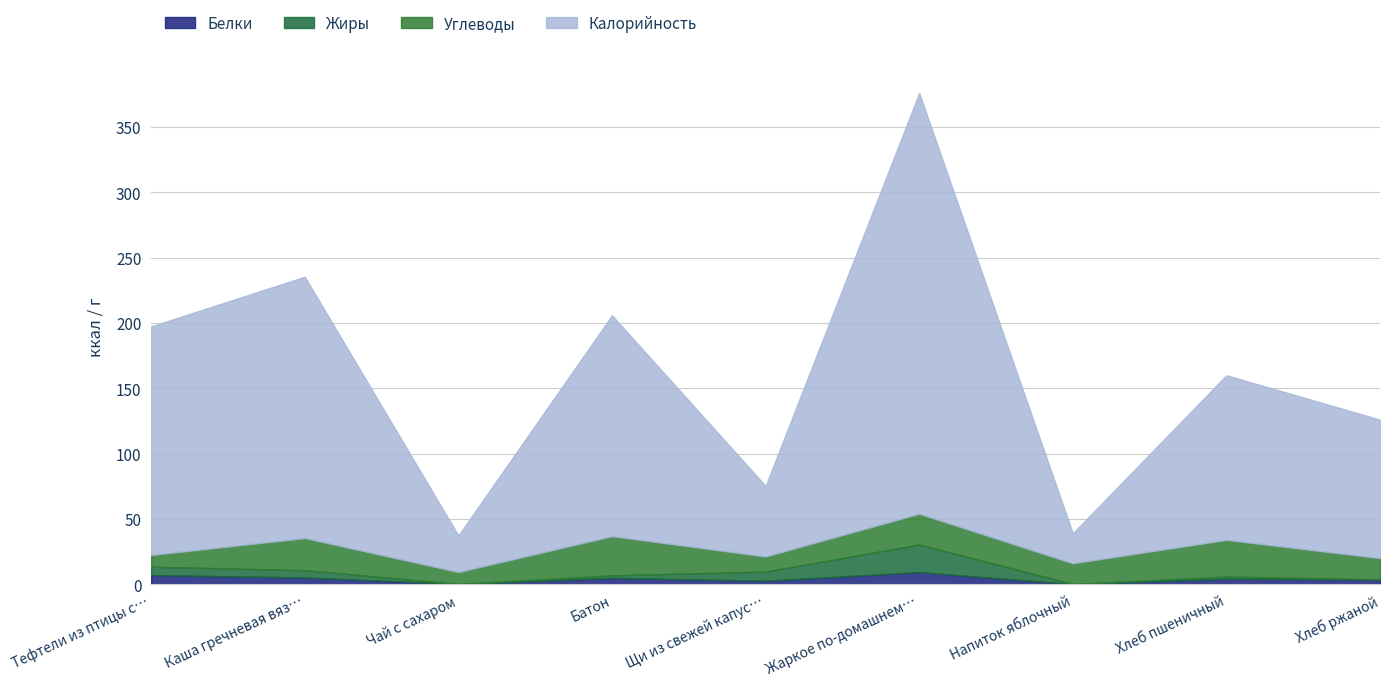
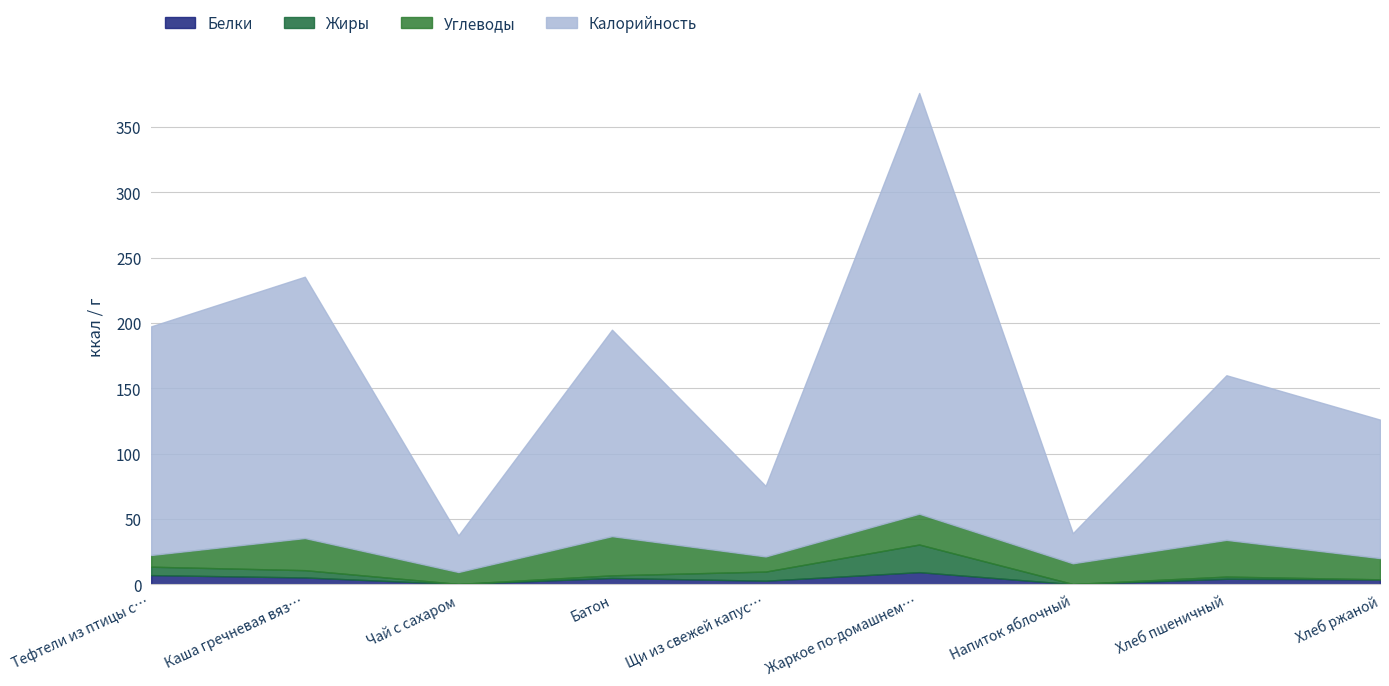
Калорийность, Батон: 169 -> 158
